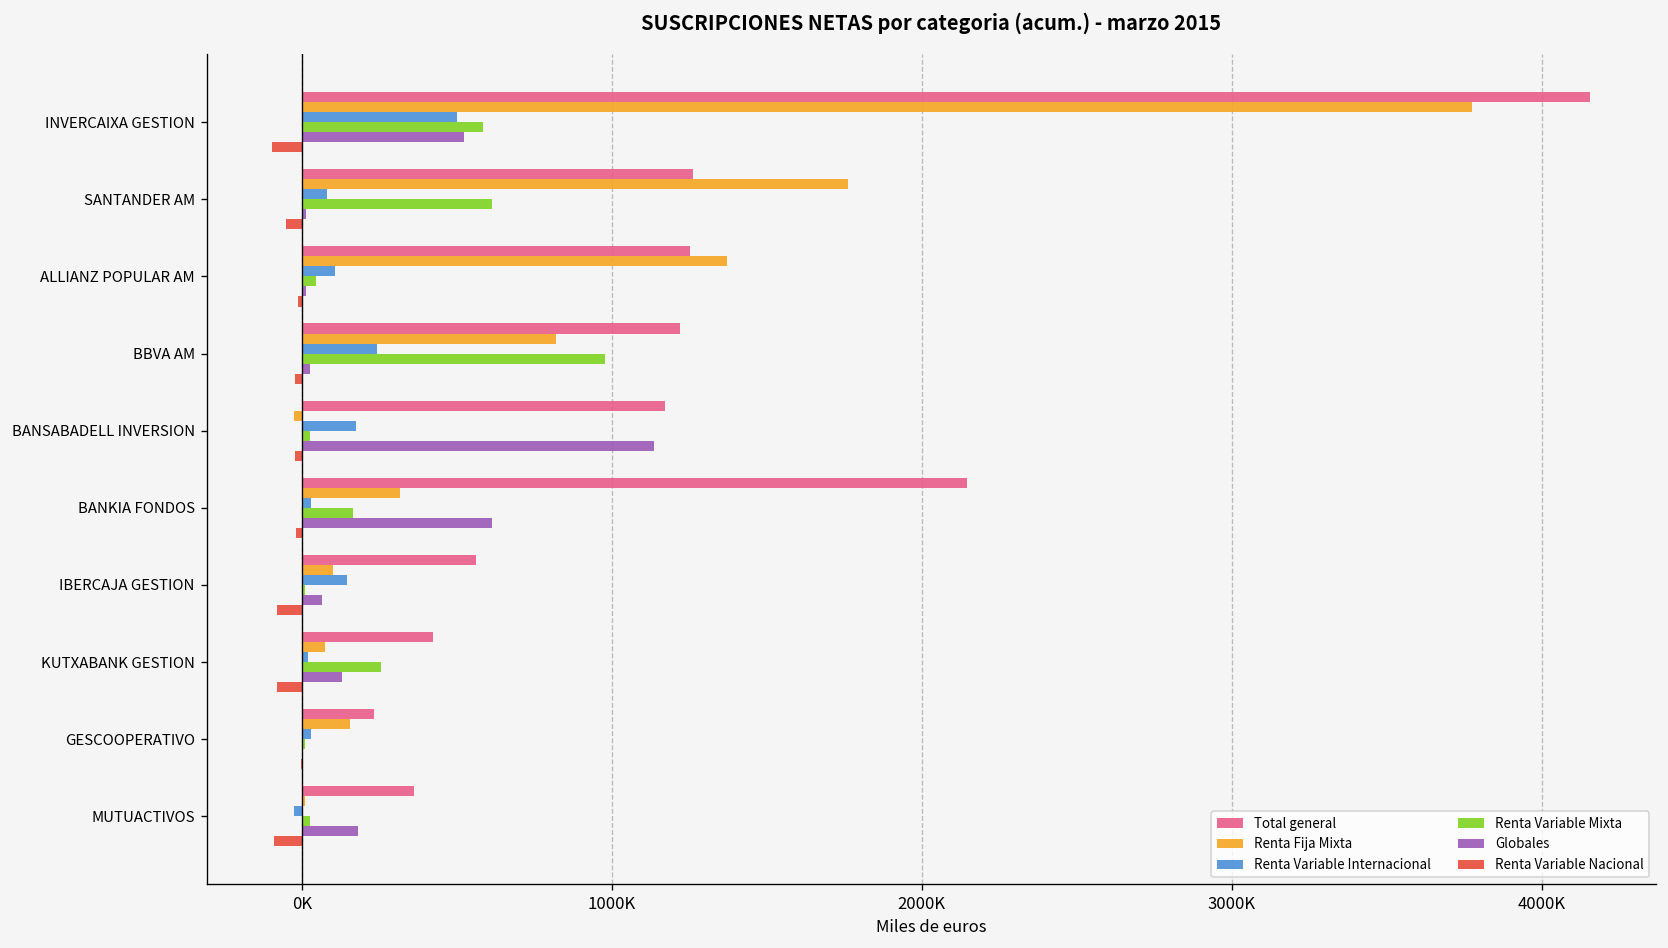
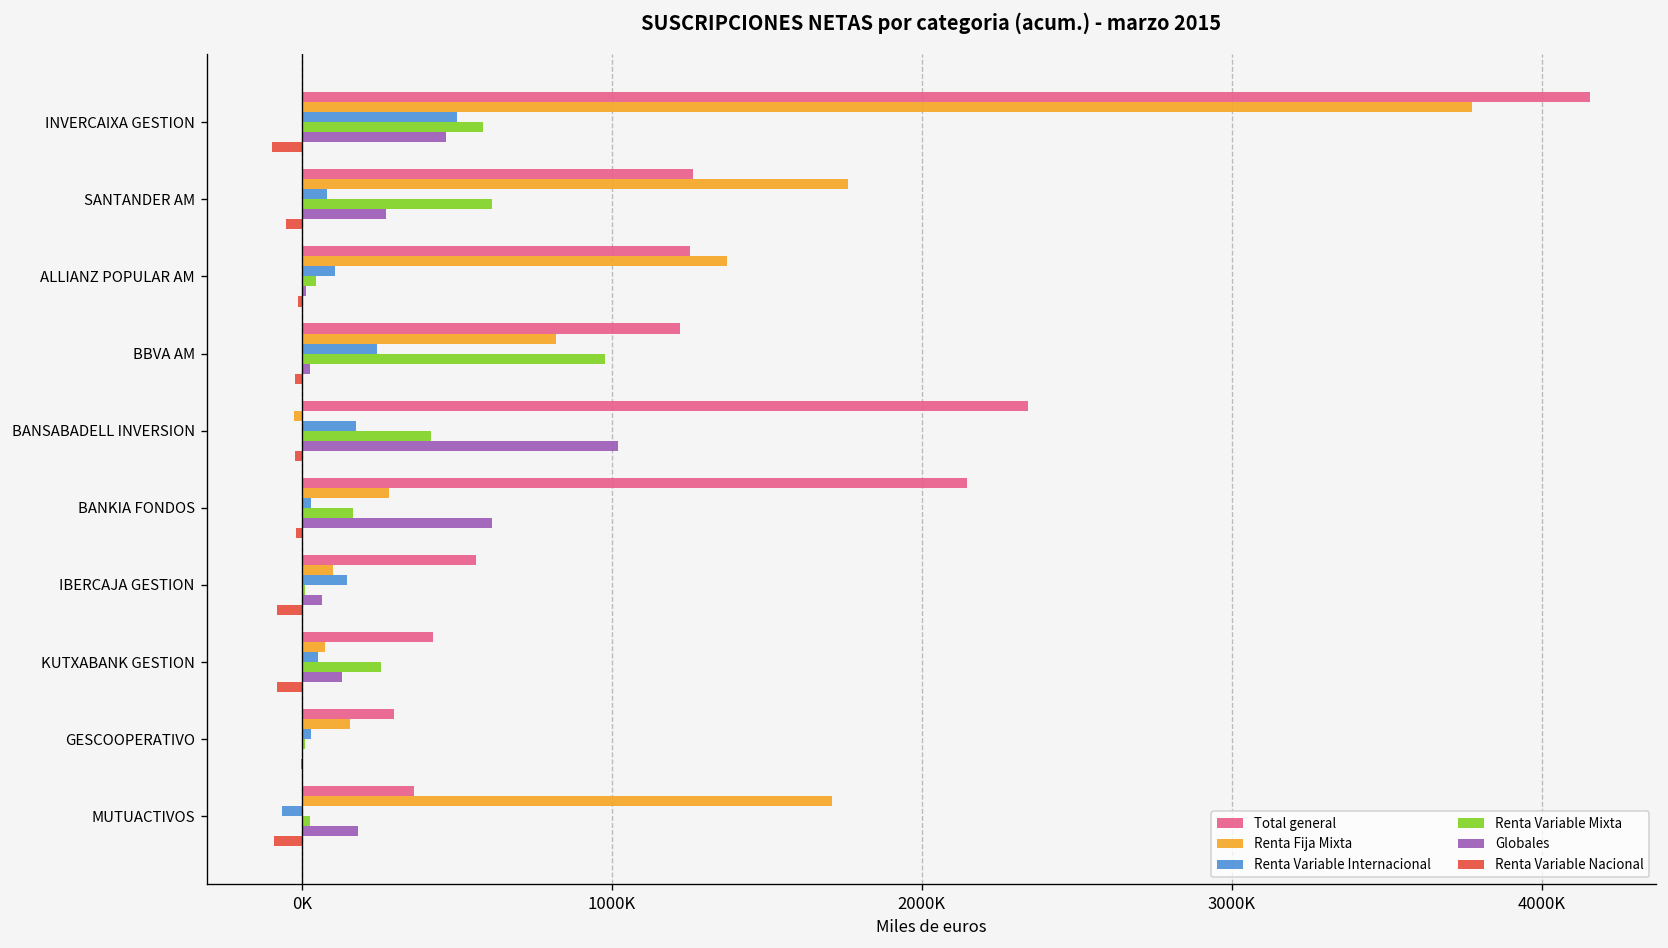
Globales, INVERCAIXA GESTION: 520000 -> 470000
Globales, SANTANDER AM: 10000 -> 270000
Total general, BANSABADELL INVERSION: 1170000 -> 2340000
Renta Variable Mixta, BANSABADELL INVERSION: 30000 -> 420000
Globales, BANSABADELL INVERSION: 1140000 -> 1020000
Renta Fija Mixta, BANKIA FONDOS: 320000 -> 280000
Renta Variable Internacional, KUTXABANK GESTION: 20000 -> 50000
Total general, GESCOOPERATIVO: 230000 -> 300000
Renta Fija Mixta, MUTUACTIVOS: 10000 -> 1710000
Renta Variable Internacional, MUTUACTIVOS: -30000 -> -60000
